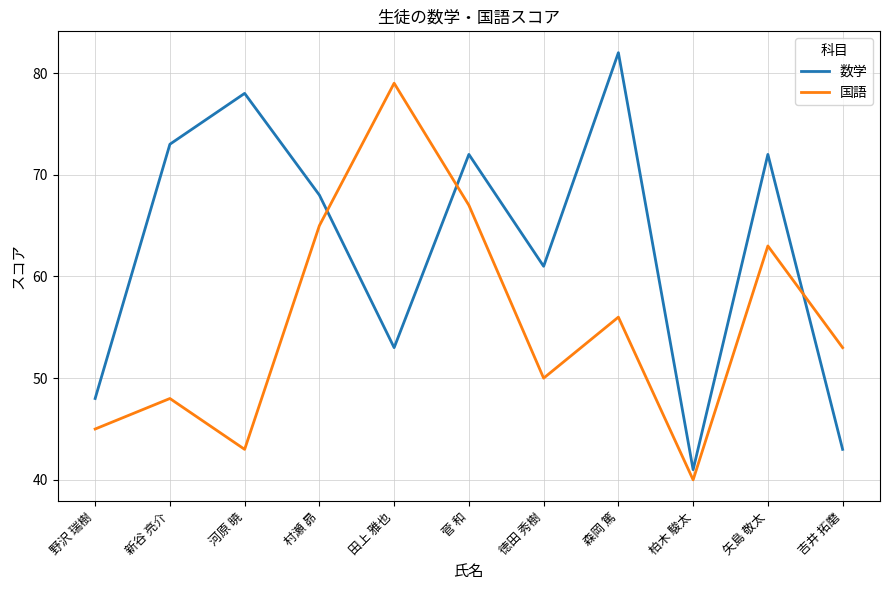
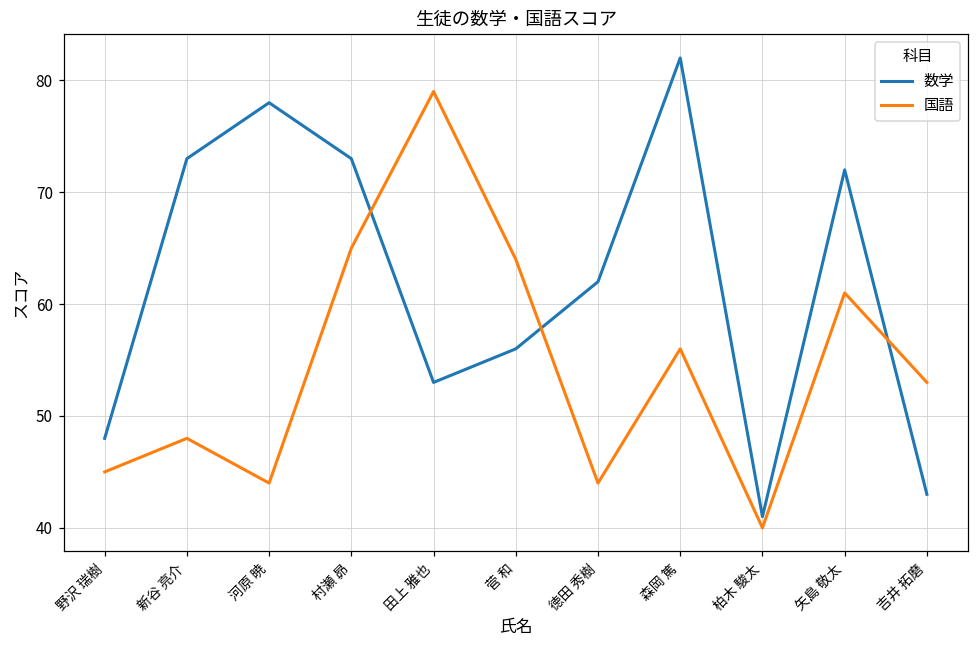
国語, 河原 暁: 43 -> 44
数学, 村瀬 昴: 68 -> 73
数学, 菅 和: 72 -> 56
国語, 菅 和: 67 -> 64
数学, 徳田 秀樹: 61 -> 62
国語, 徳田 秀樹: 50 -> 44
国語, 矢島 敬太: 63 -> 61
